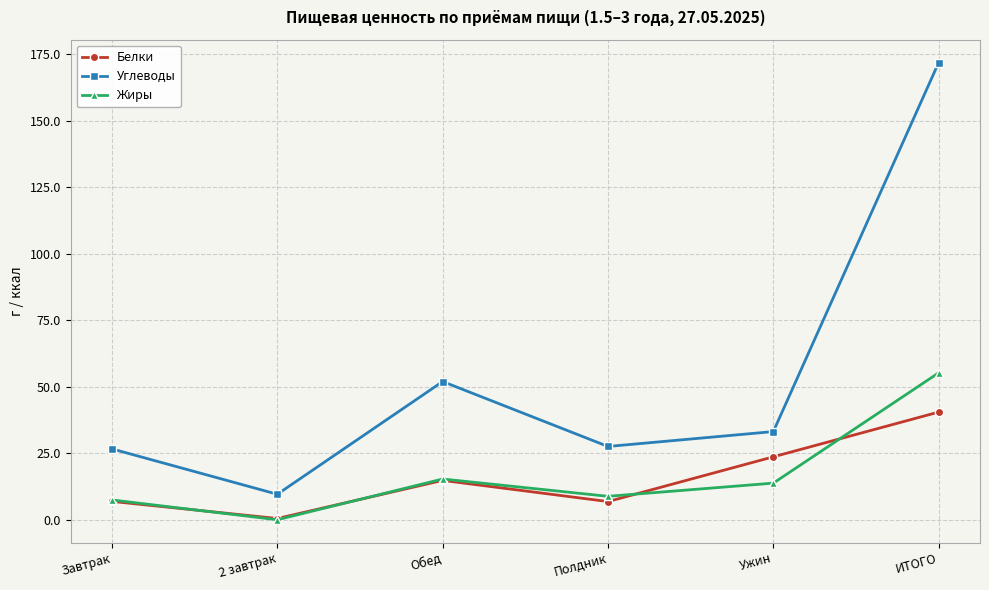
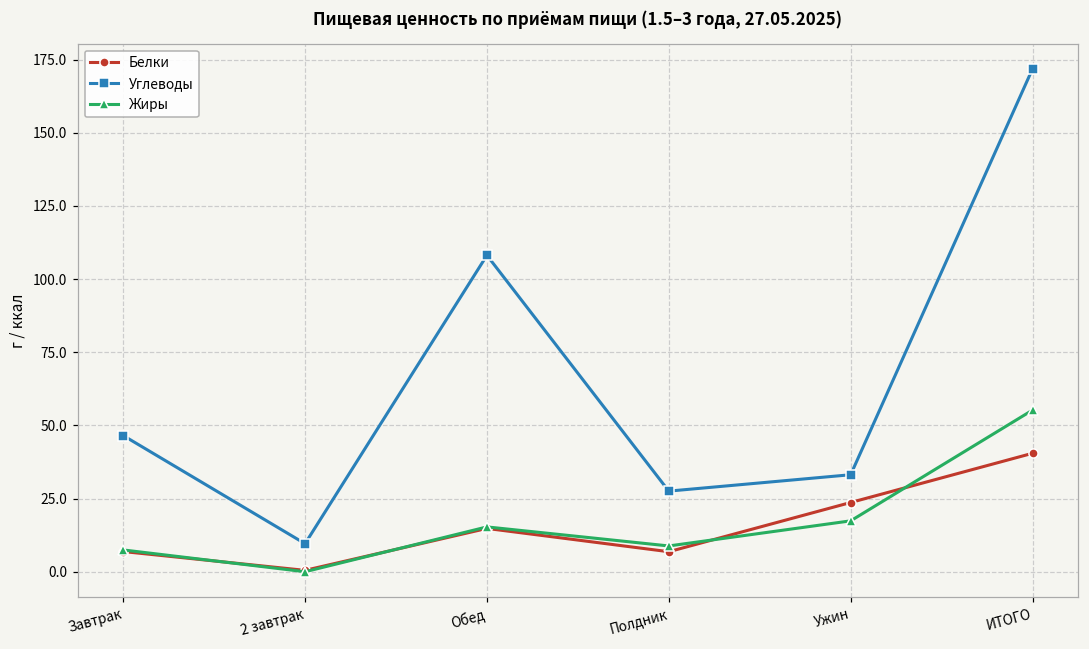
Углеводы, Завтрак: 27 -> 47
Углеводы, Обед: 52 -> 108
Жиры, Ужин: 14 -> 17
